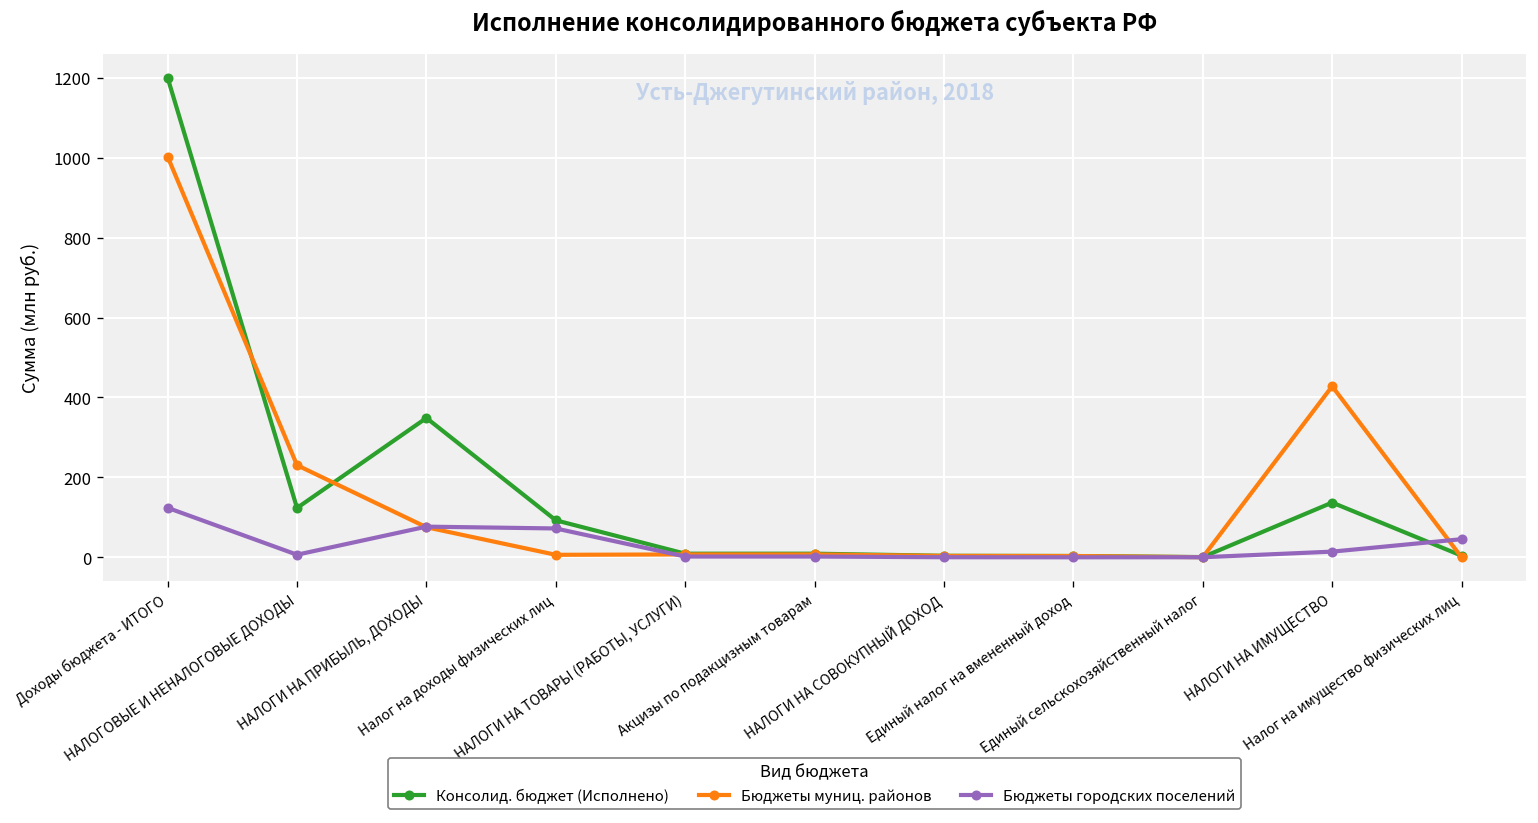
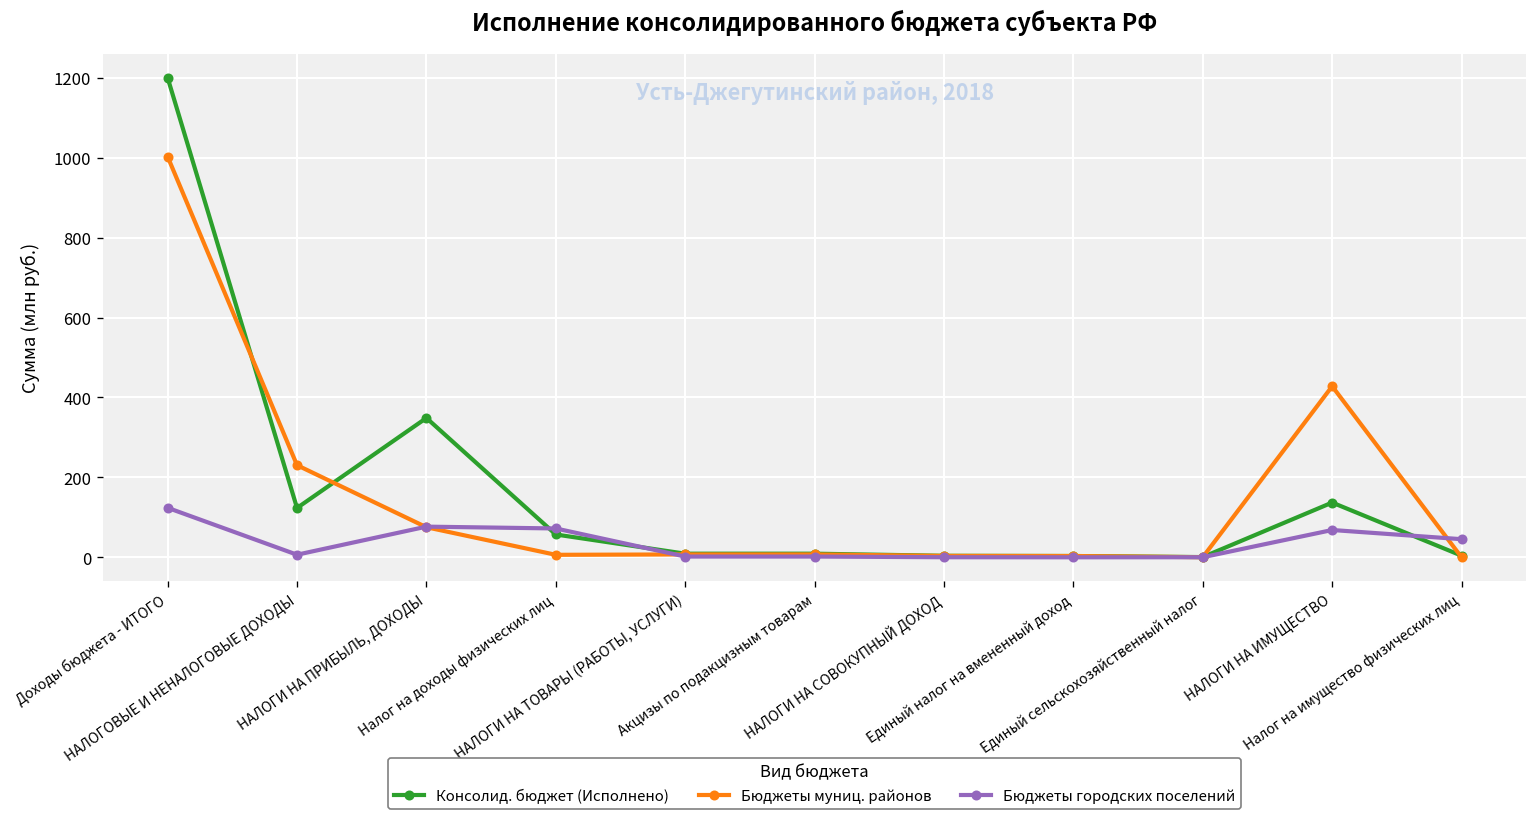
Консолид. бюджет (Исполнено), Налог на доходы физических лиц: 90 -> 60
Бюджеты городских поселений, НАЛОГИ НА ИМУЩЕСТВО: 10 -> 70
